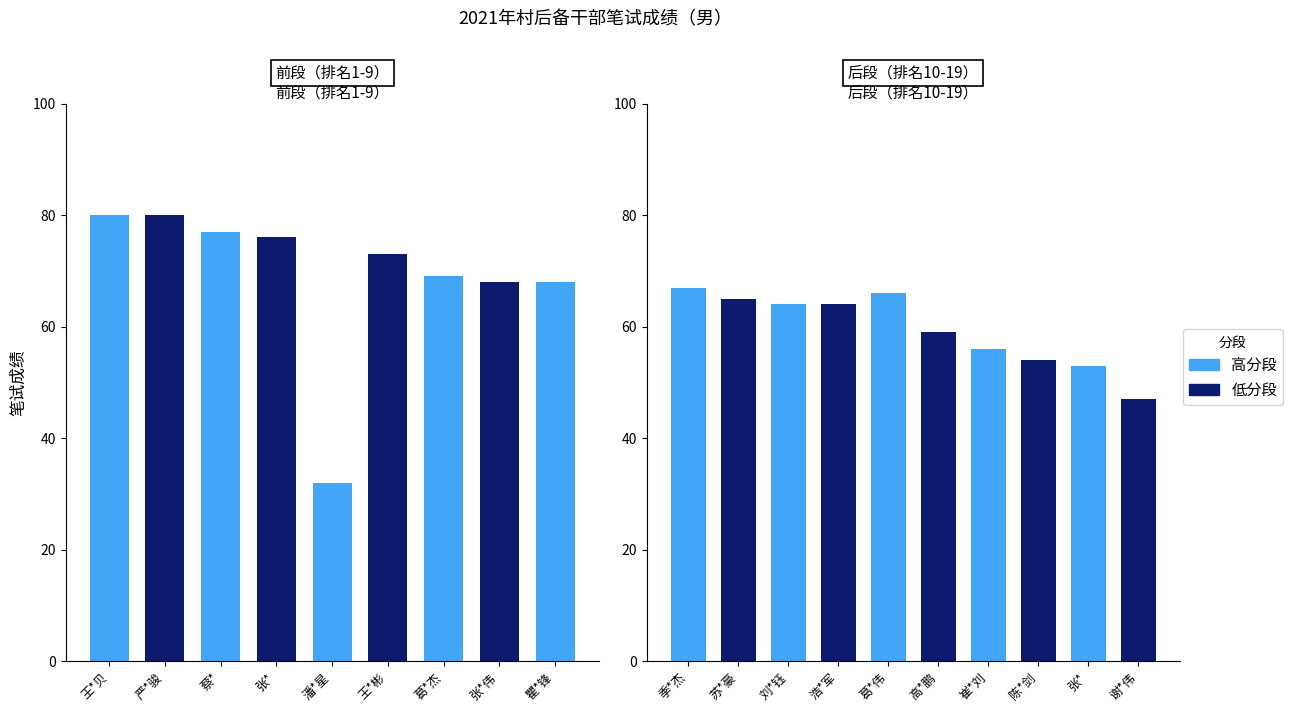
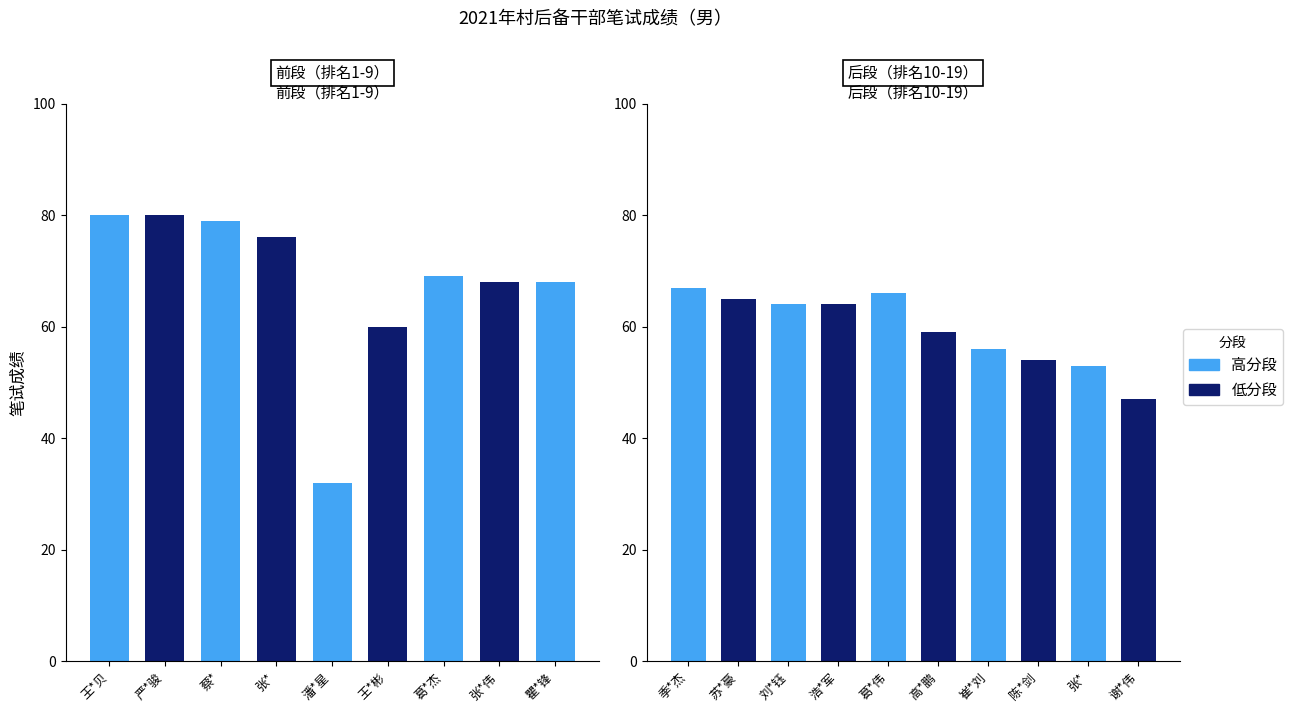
前段（排名1-9）, 蔡*: 77 -> 79
前段（排名1-9）, 王*彬: 73 -> 60
